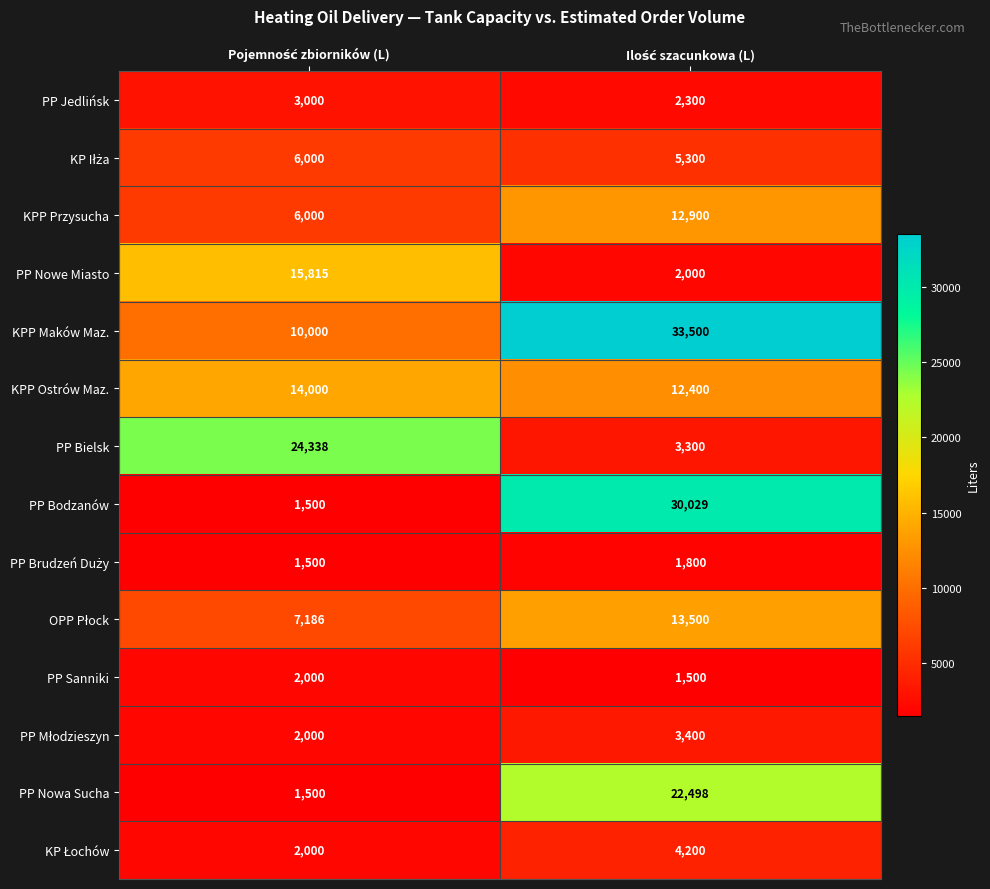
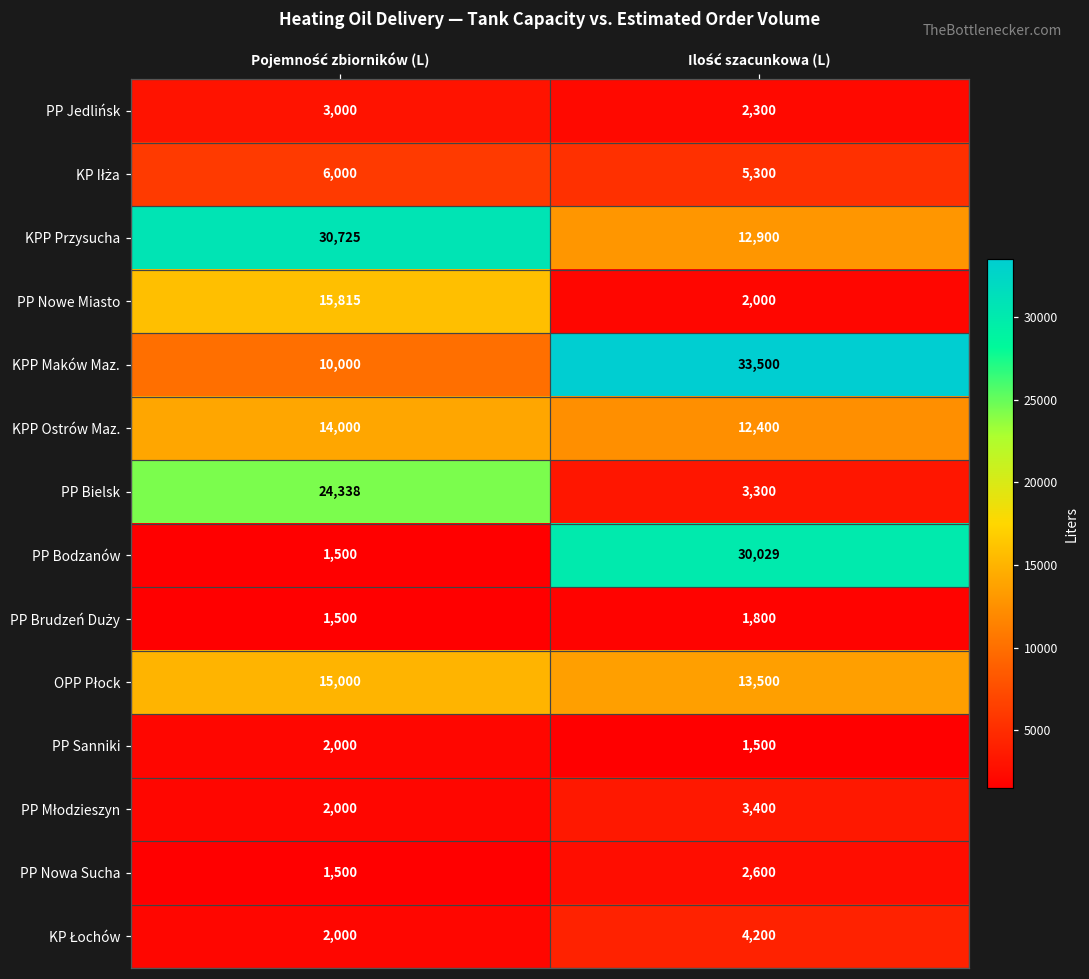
KPP Przysucha, Pojemność zbiorników (L): 6,000 -> 30,725
OPP Płock, Pojemność zbiorników (L): 7,186 -> 15,000
PP Nowa Sucha, Ilość szacunkowa (L): 22,498 -> 2,600
